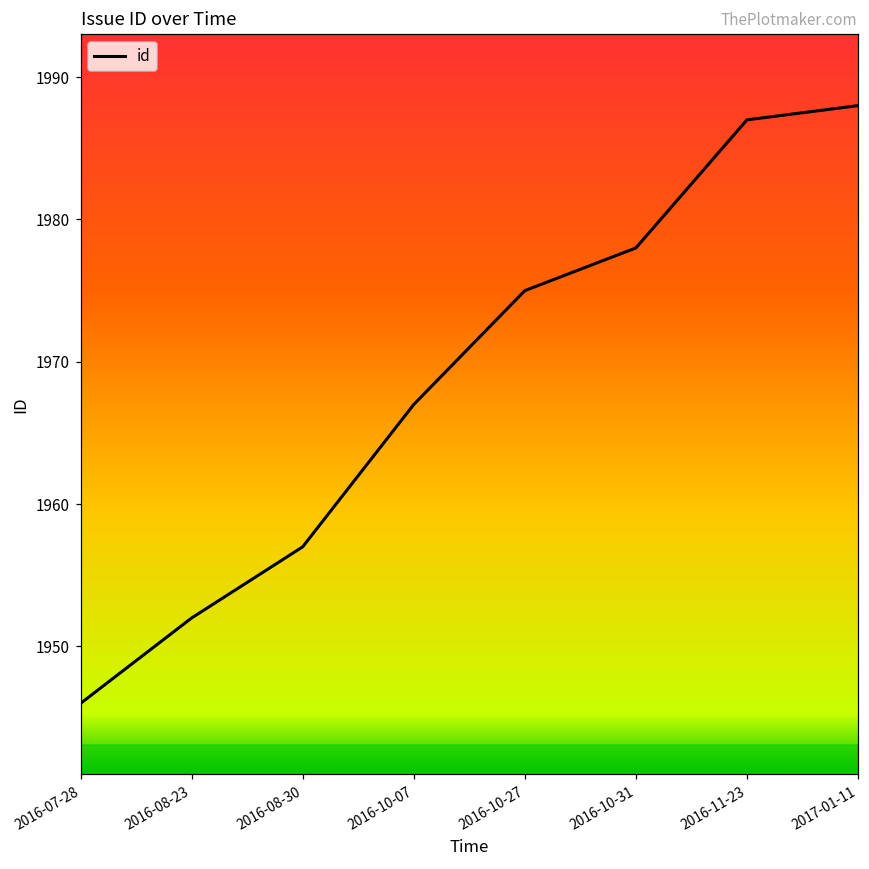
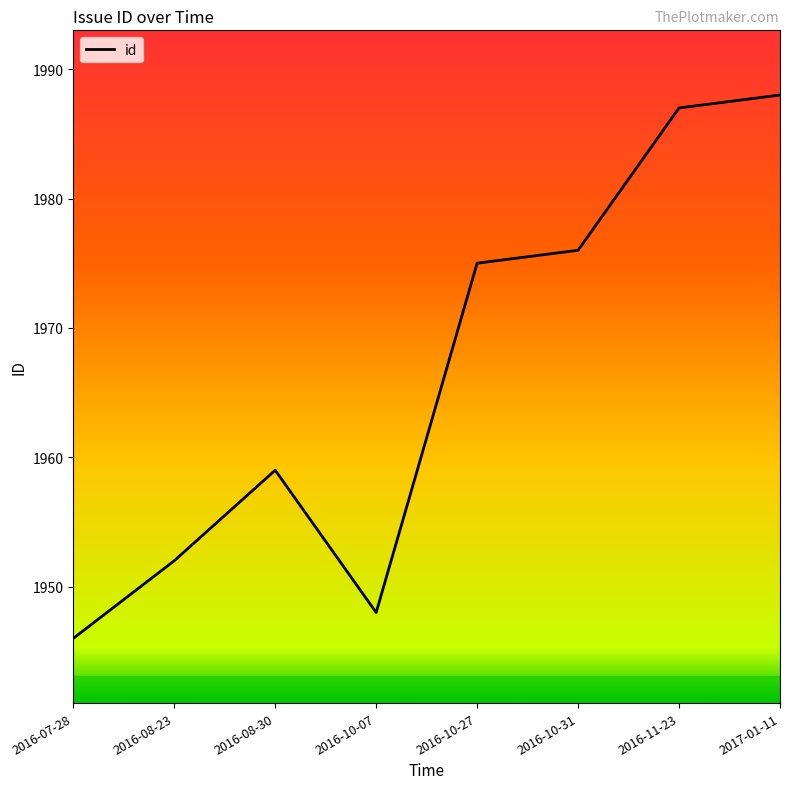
2016-08-30: 1957 -> 1959
2016-10-07: 1967 -> 1948
2016-10-31: 1978 -> 1976
